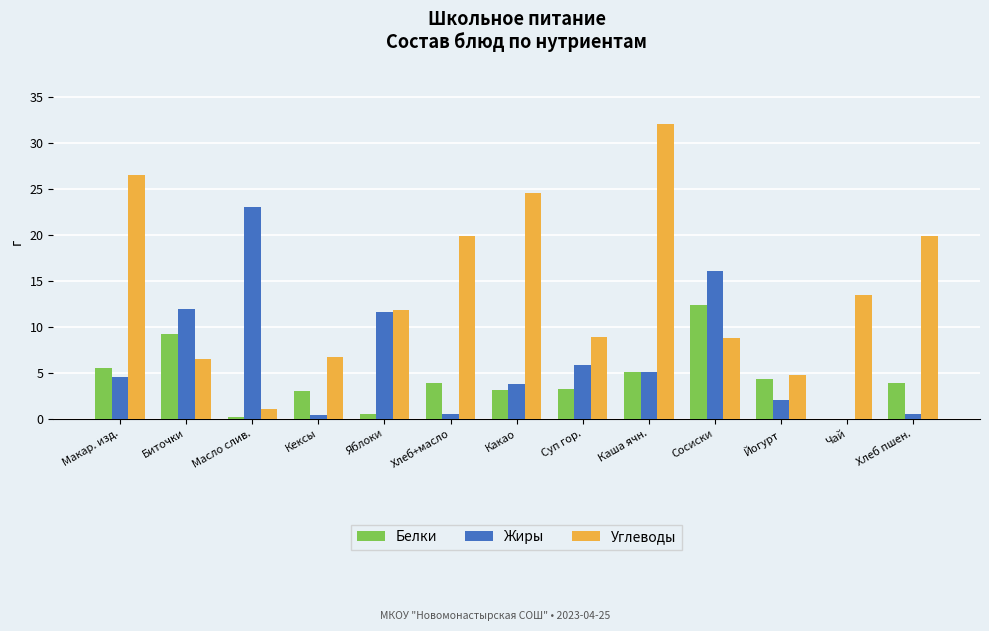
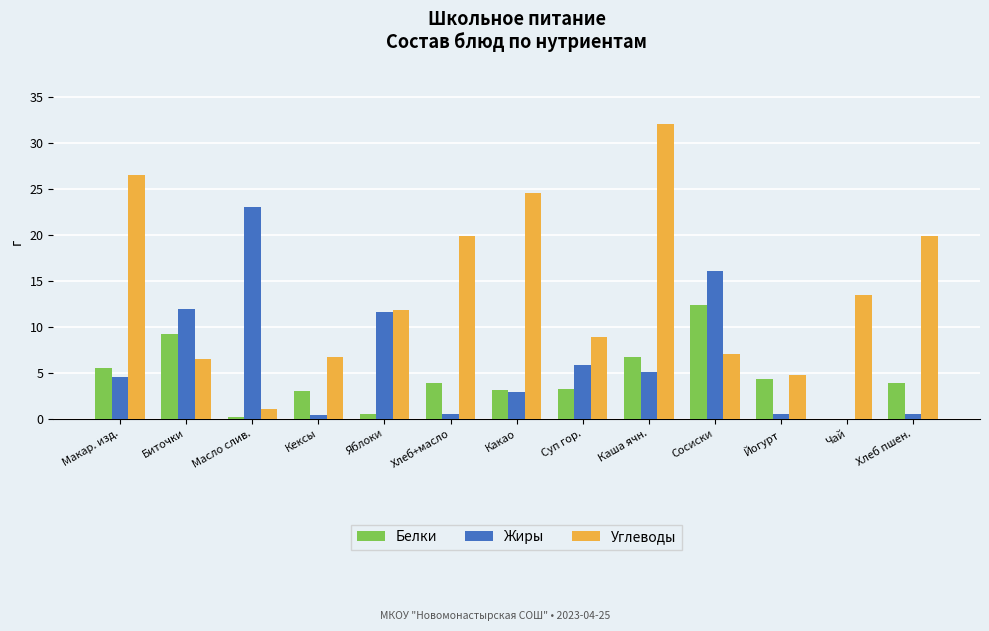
Жиры, Какао: 4 -> 3
Белки, Каша ячн.: 5 -> 7
Углеводы, Сосиски: 9 -> 7
Жиры, Йогурт: 2 -> 0
